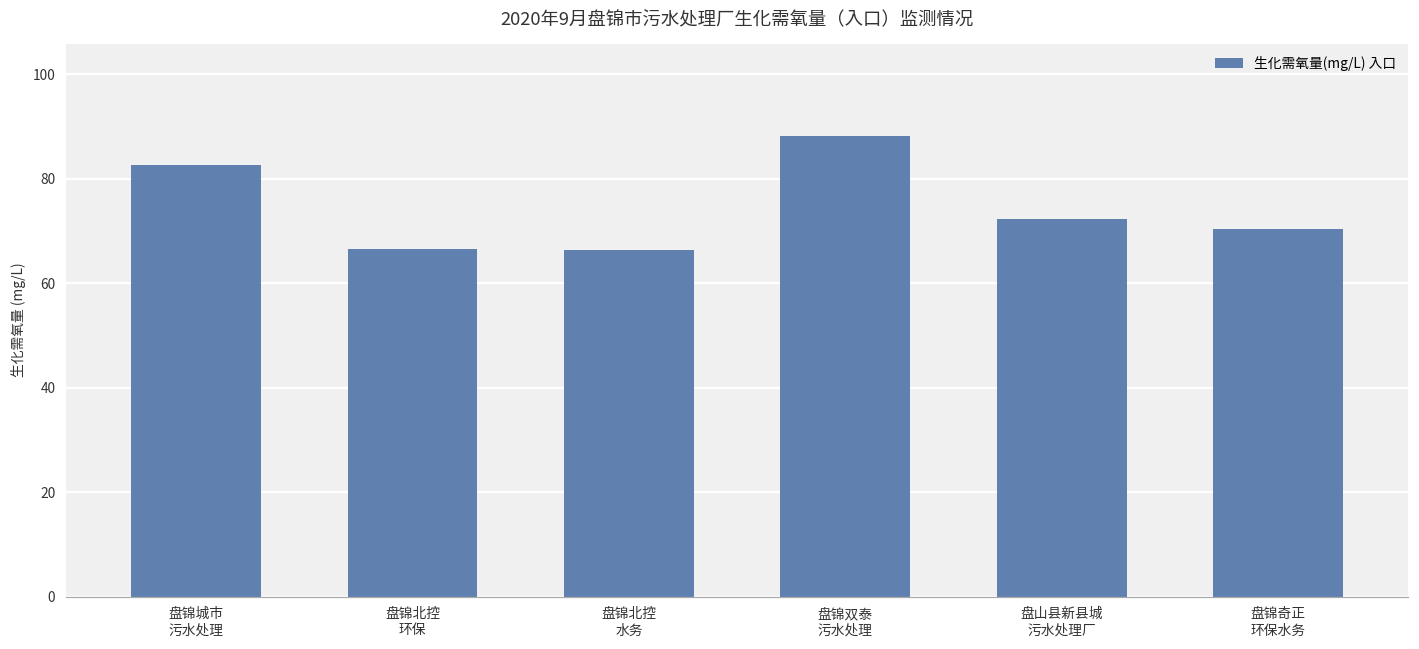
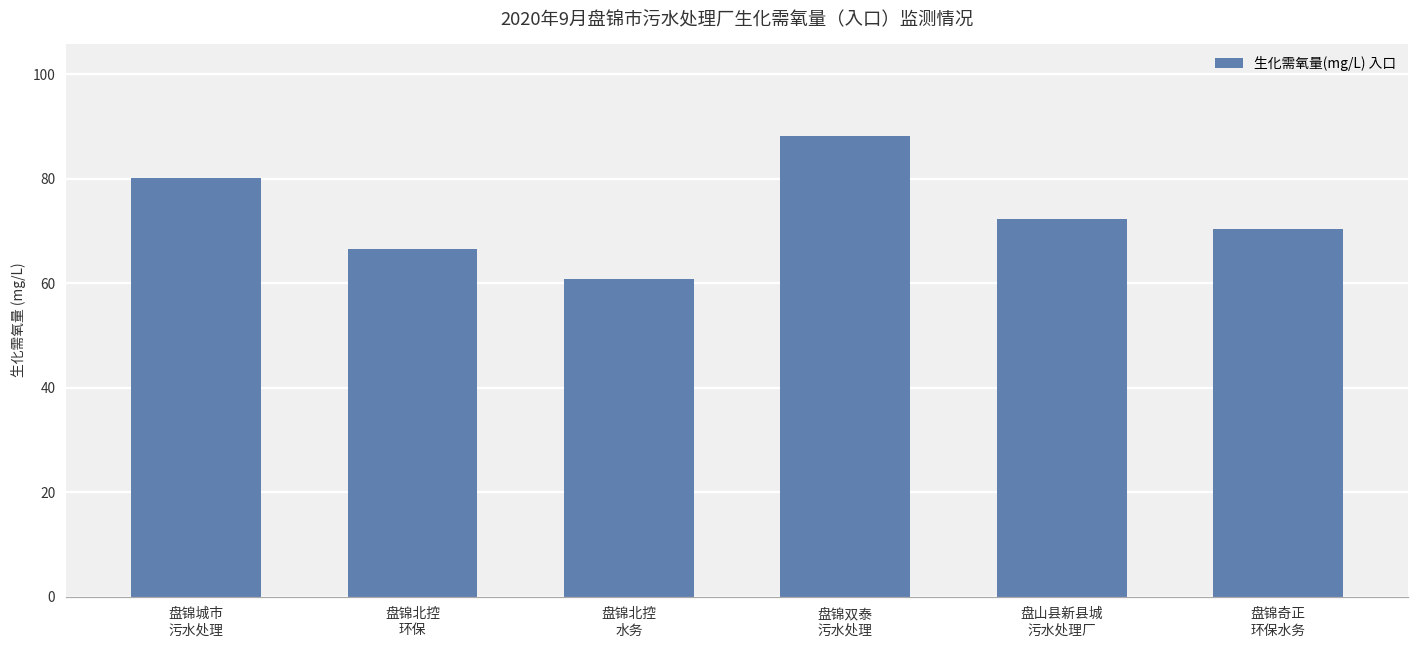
盘锦城市 污水处理: 83 -> 80
盘锦北控 水务: 66 -> 61
